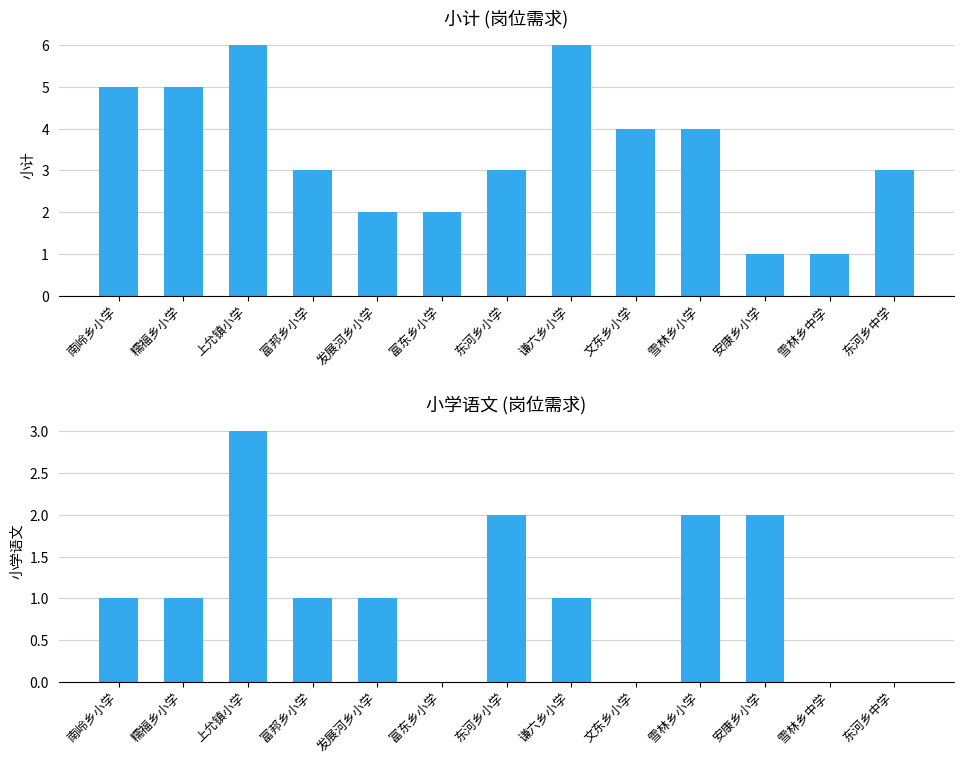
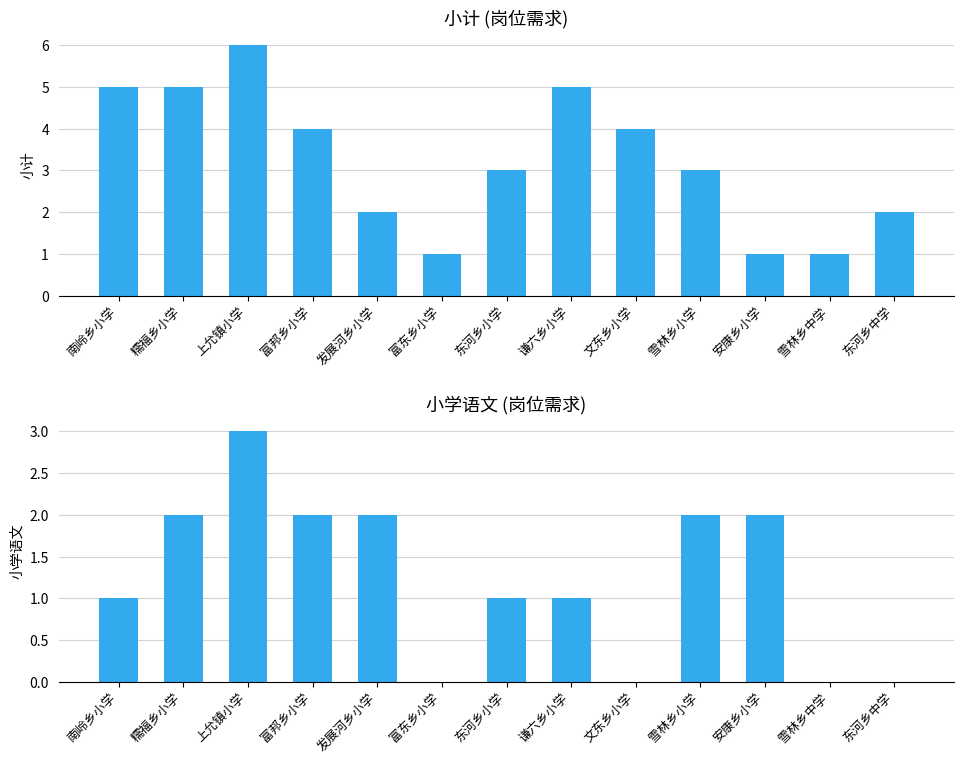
小计 (岗位需求), 富邦乡小学: 3 -> 4
小计 (岗位需求), 富东乡小学: 2 -> 1
小计 (岗位需求), 谦六乡小学: 6 -> 5
小计 (岗位需求), 雪林乡小学: 4 -> 3
小计 (岗位需求), 东河乡中学: 3 -> 2
小学语文 (岗位需求), 糯福乡小学: 1 -> 2
小学语文 (岗位需求), 富邦乡小学: 1 -> 2
小学语文 (岗位需求), 发展河乡小学: 1 -> 2
小学语文 (岗位需求), 东河乡小学: 2 -> 1
